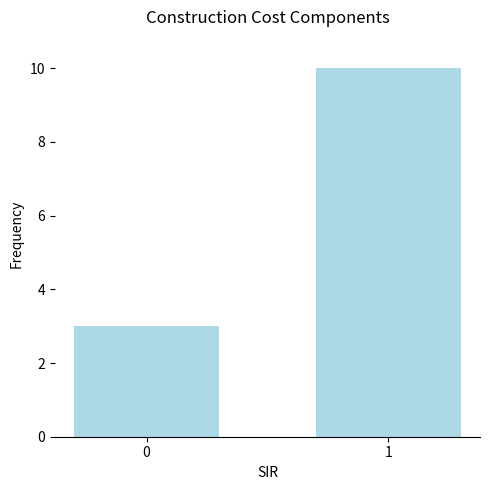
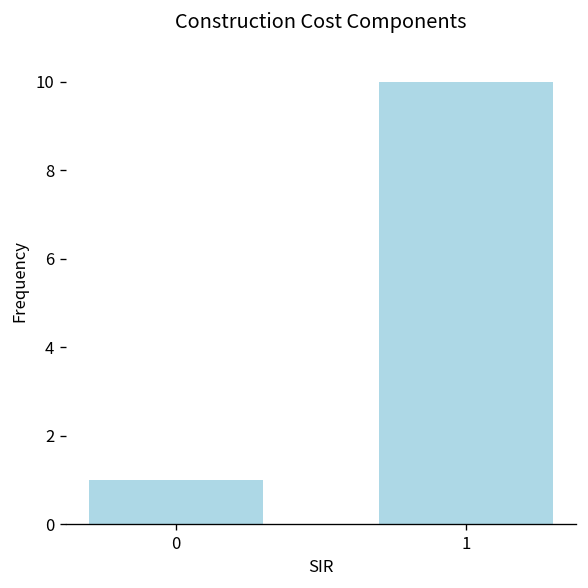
0: 3 -> 1
